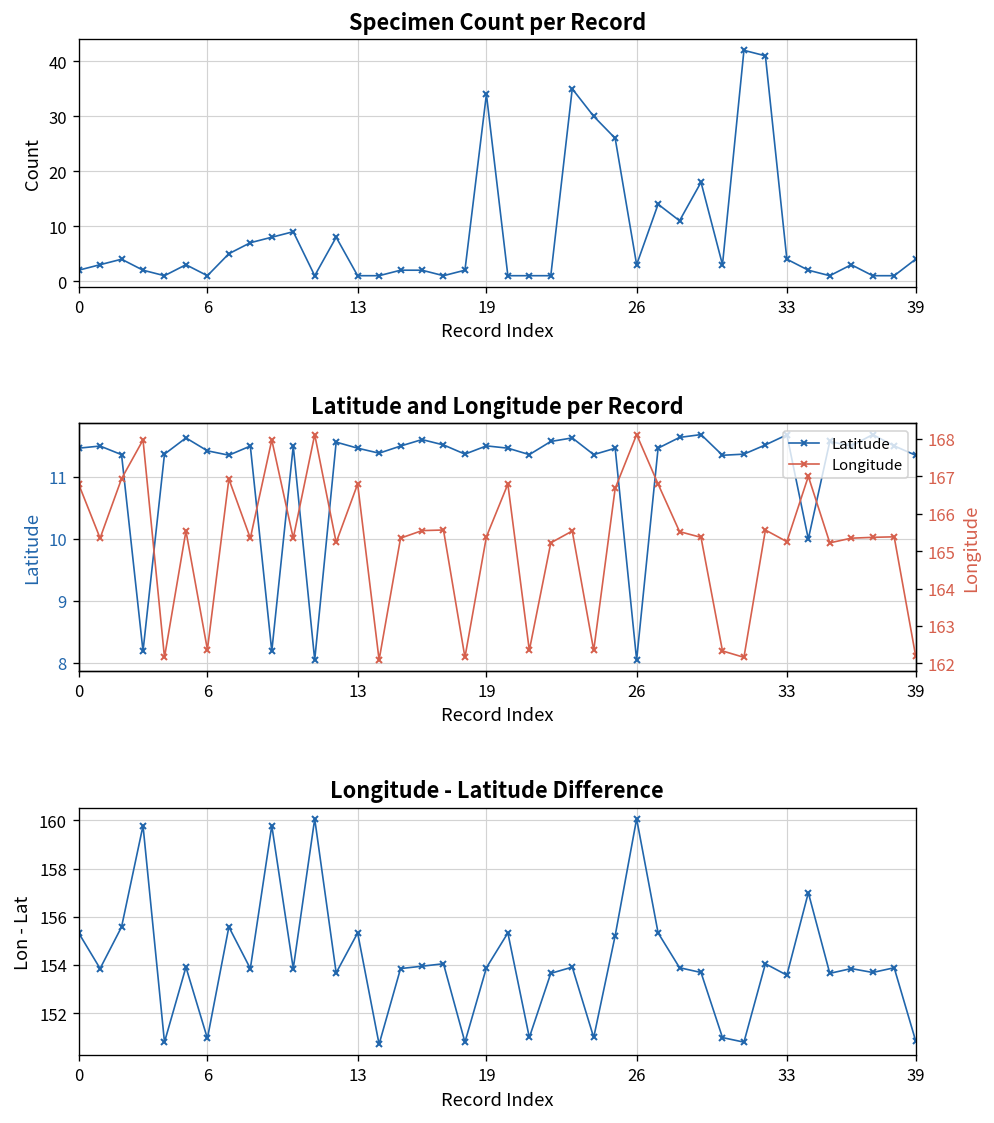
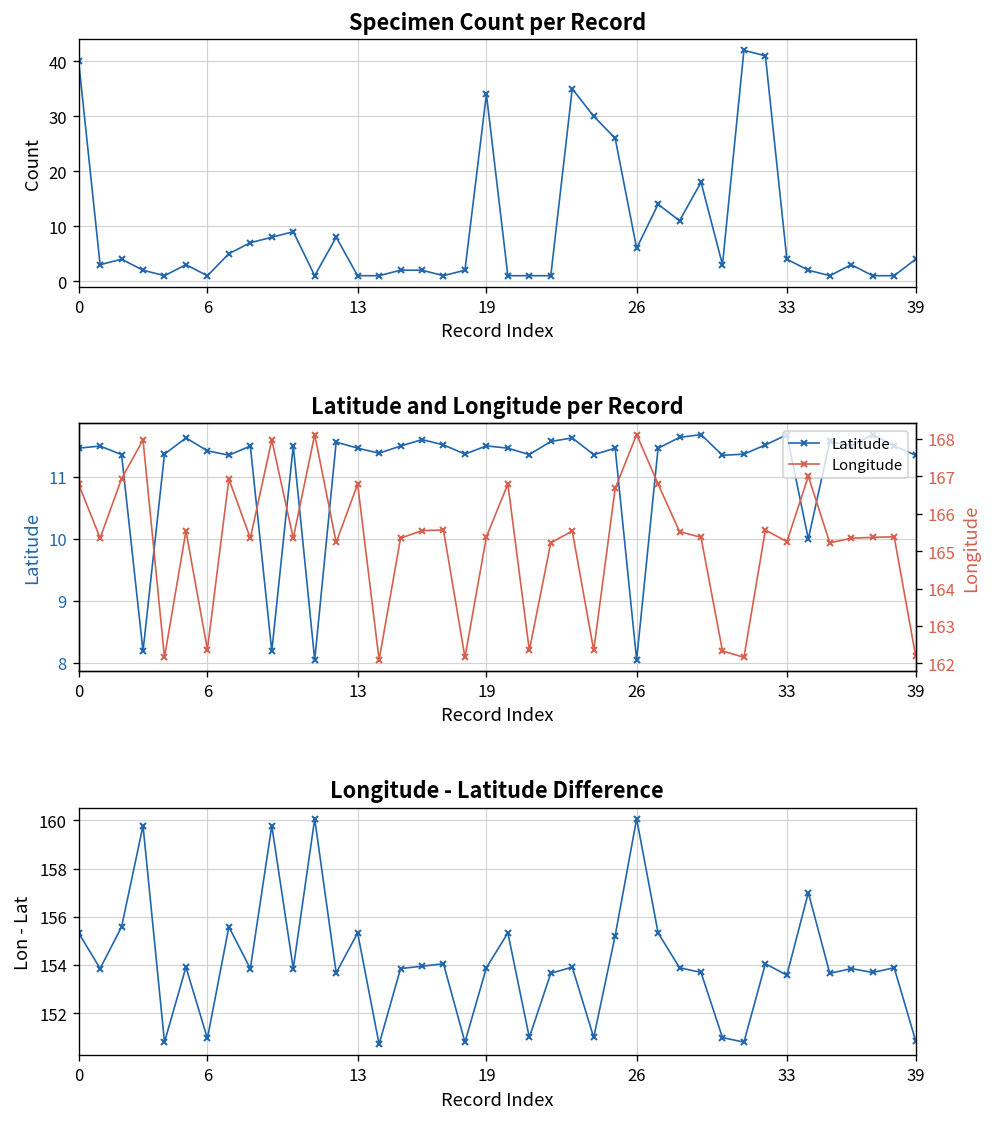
Specimen Count per Record, 0: 2 -> 40
Specimen Count per Record, 26: 3 -> 6
